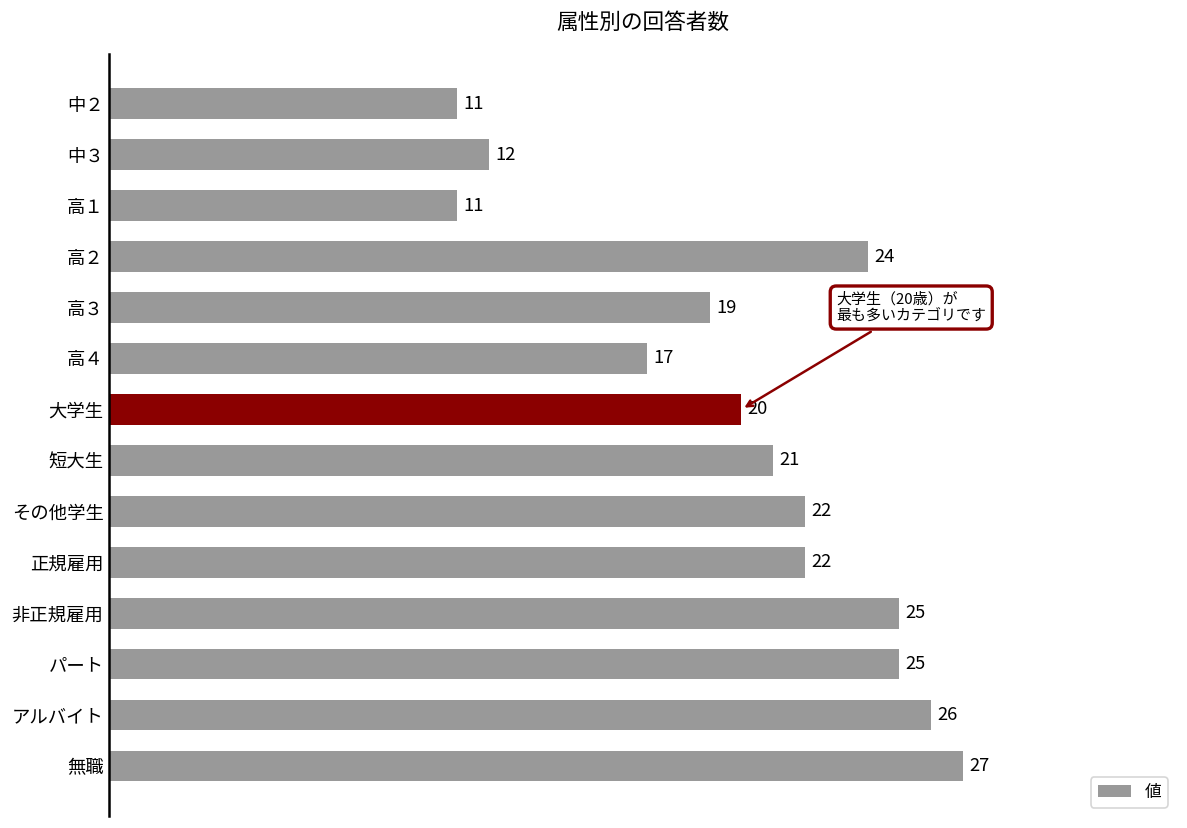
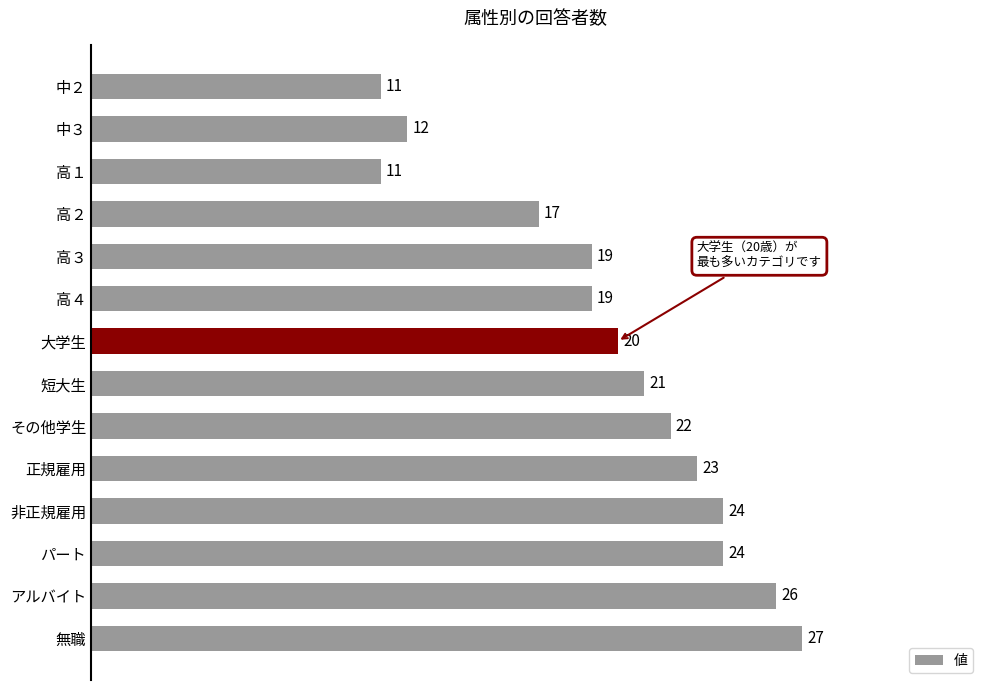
高２: 24 -> 17
高４: 17 -> 19
正規雇用: 22 -> 23
非正規雇用: 25 -> 24
パート: 25 -> 24
